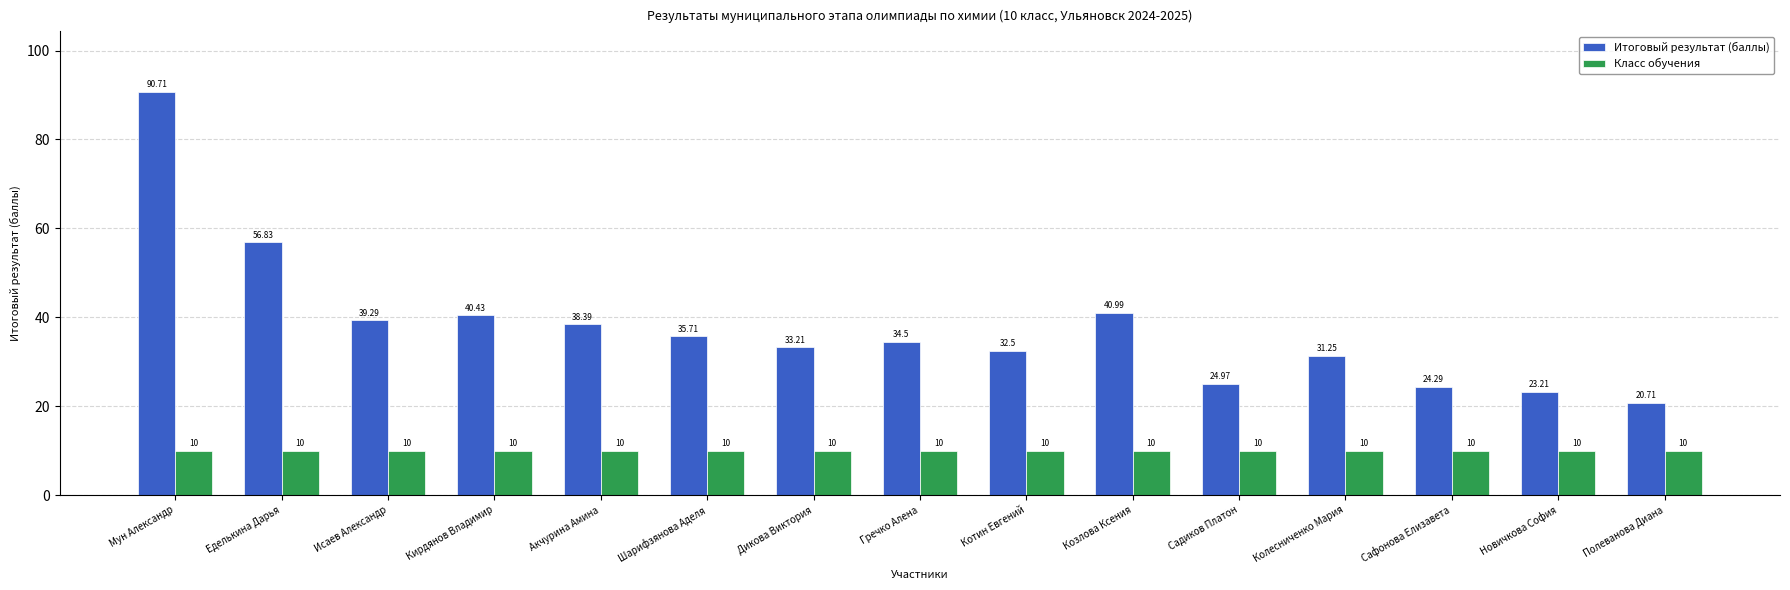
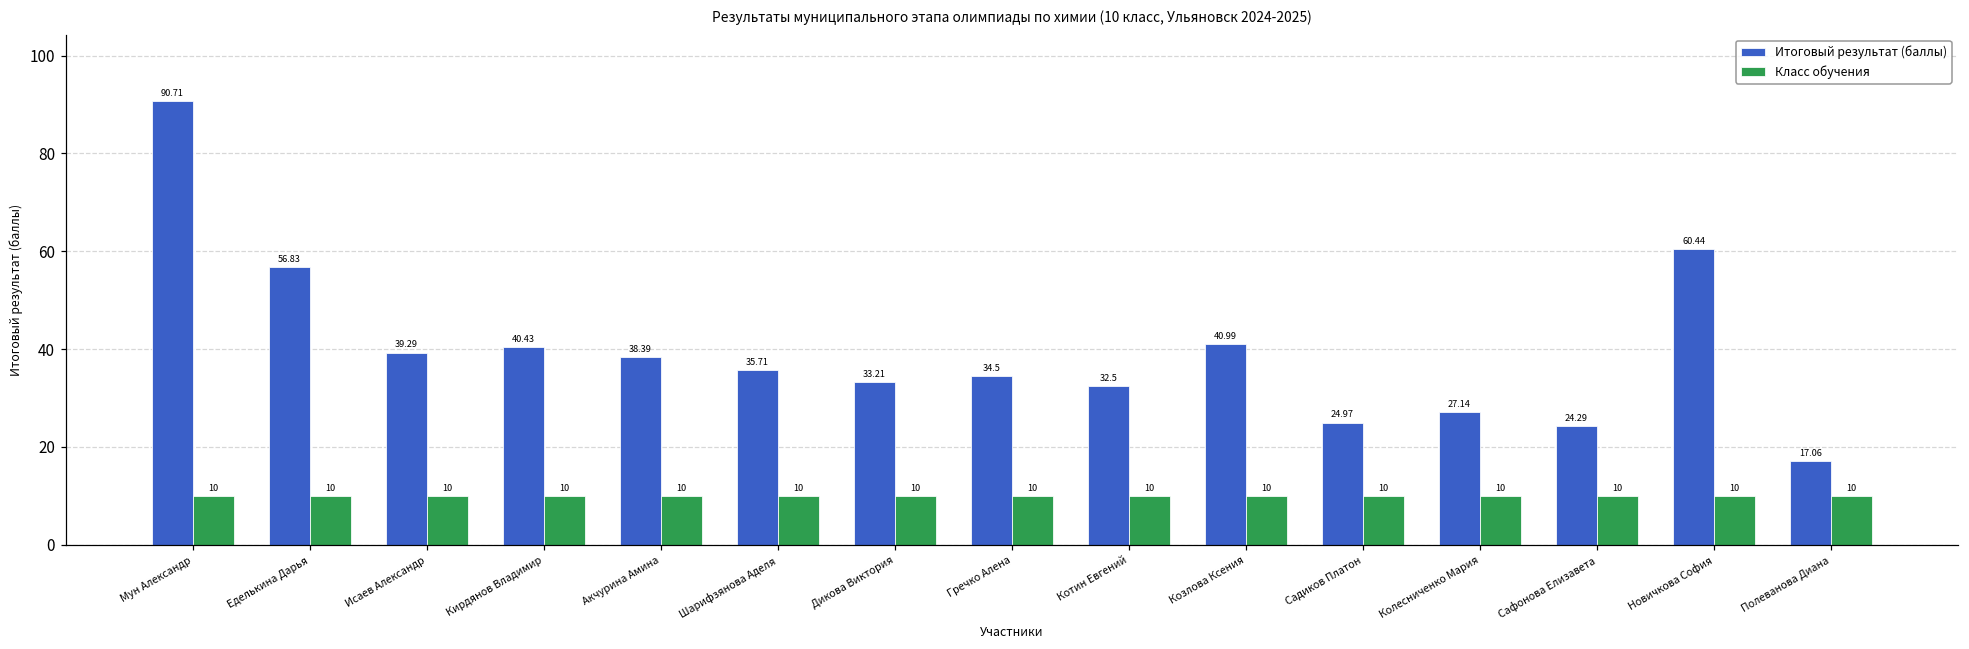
Итоговый результат (баллы), Колесниченко Мария: 31.25 -> 27.14
Итоговый результат (баллы), Новичкова София: 23.21 -> 60.44
Итоговый результат (баллы), Полеванова Диана: 20.71 -> 17.06
